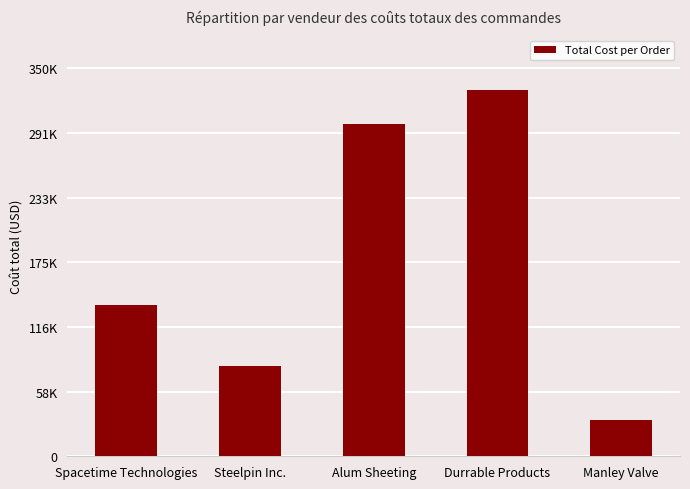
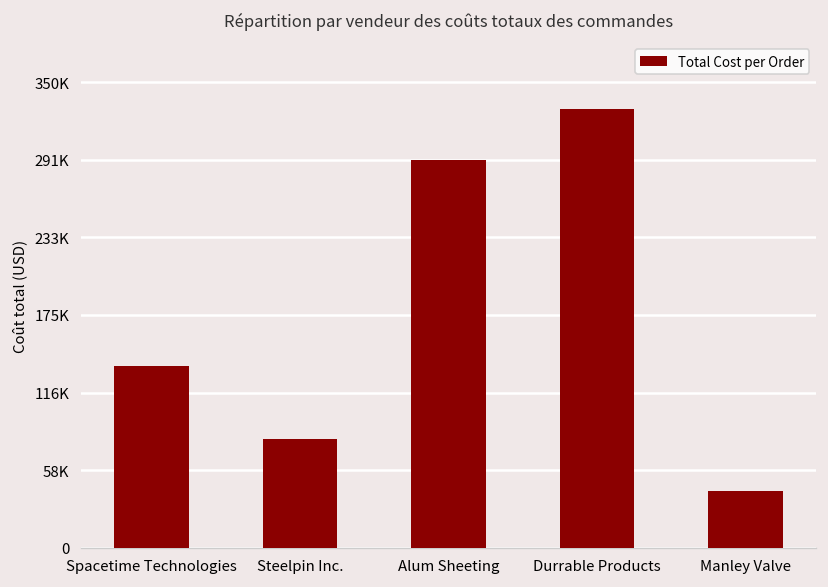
Alum Sheeting: 299000 -> 291000
Manley Valve: 32000 -> 42000
